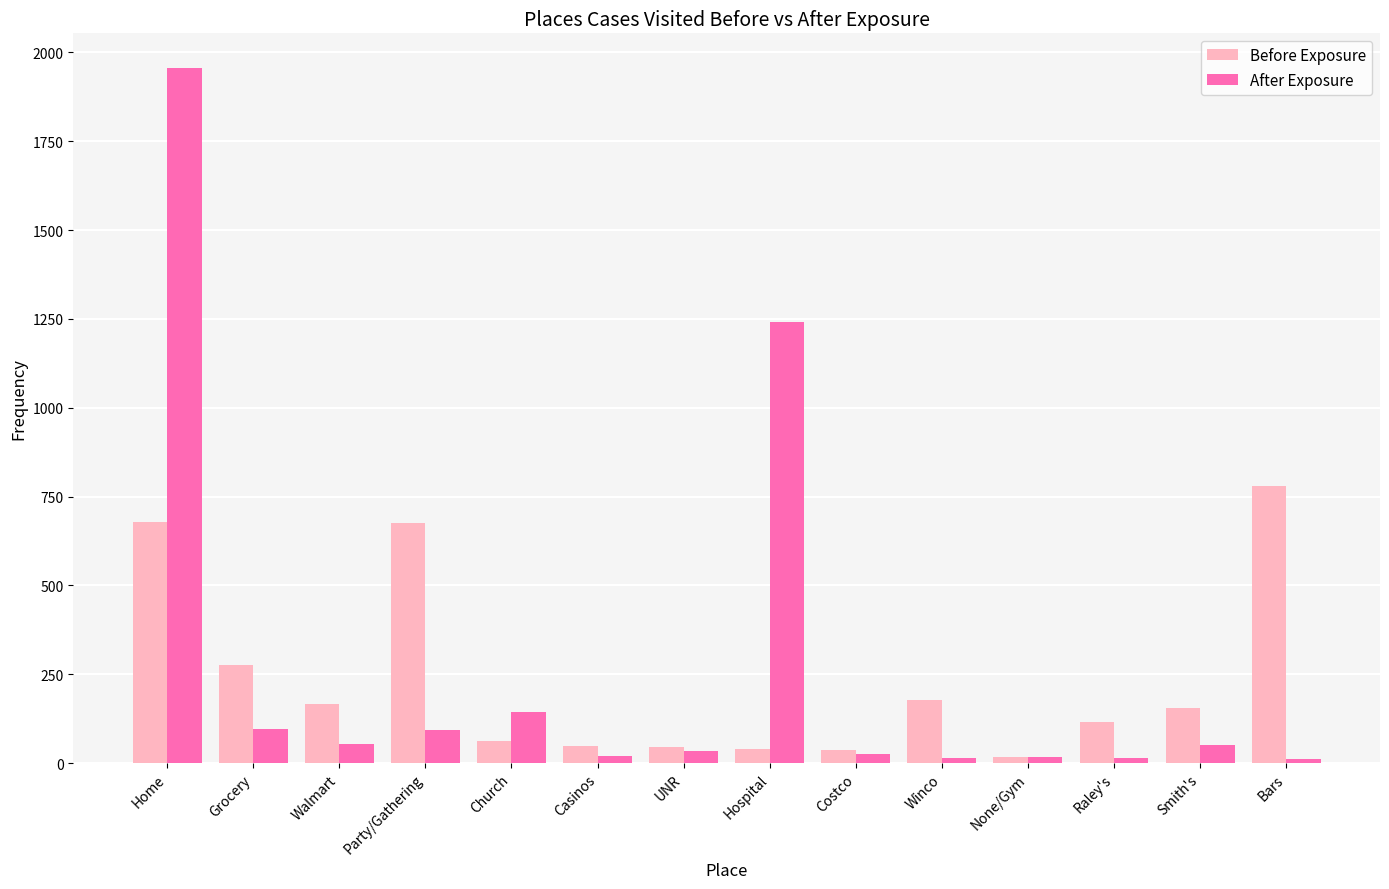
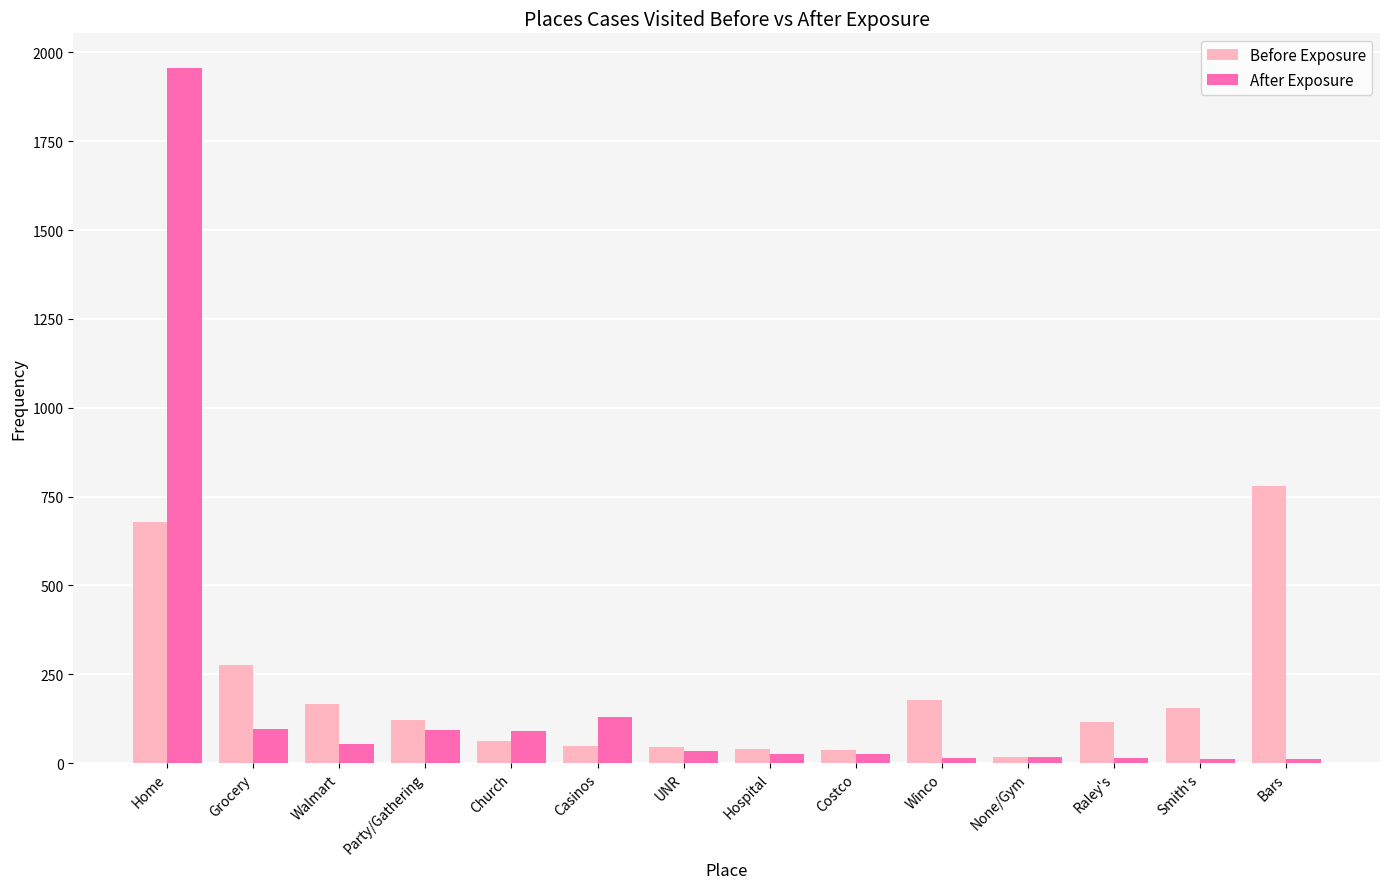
Before Exposure, Party/Gathering: 680 -> 120
After Exposure, Church: 140 -> 90
After Exposure, Casinos: 20 -> 130
After Exposure, Hospital: 1240 -> 30
After Exposure, Smith's: 50 -> 10
